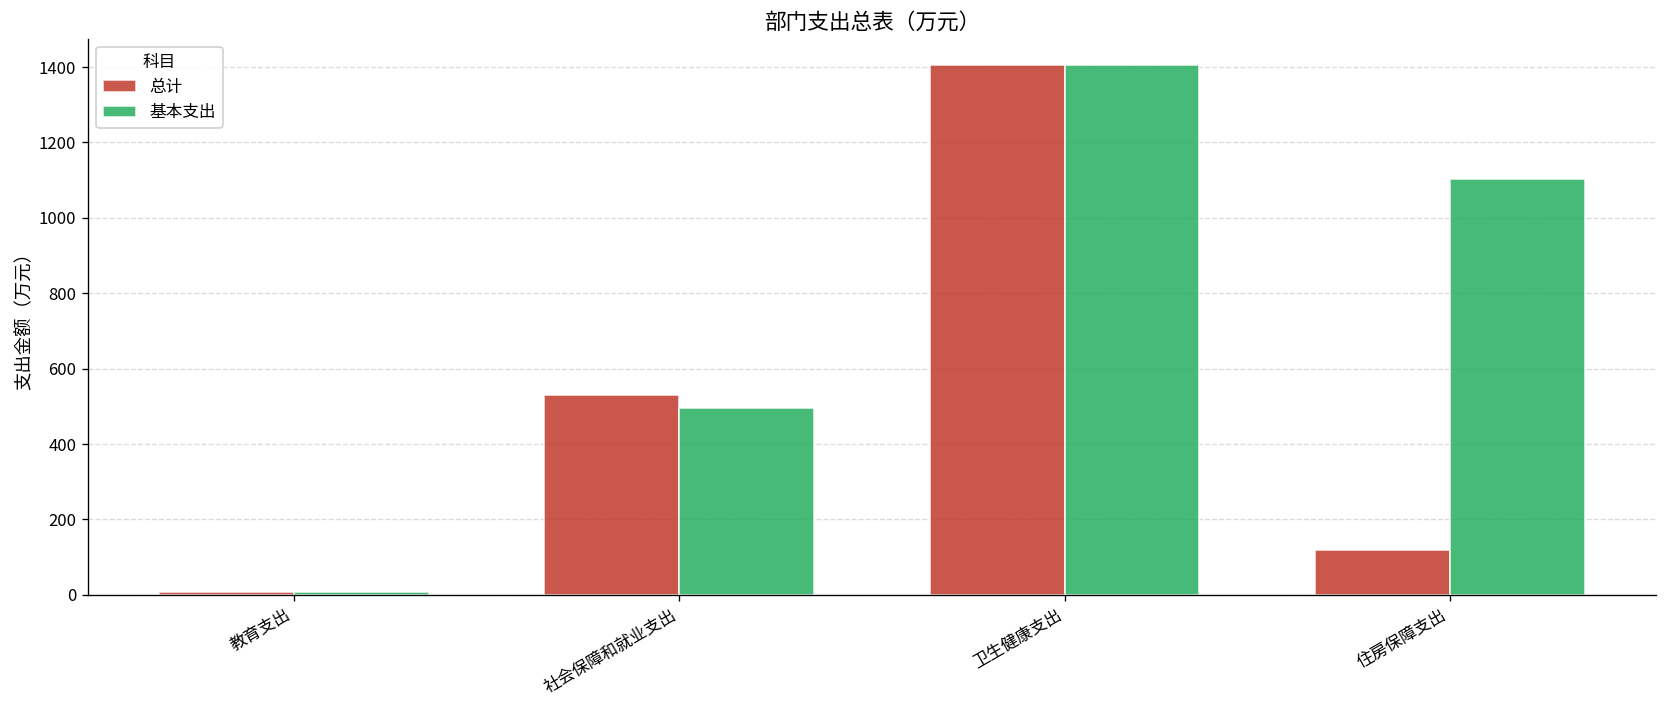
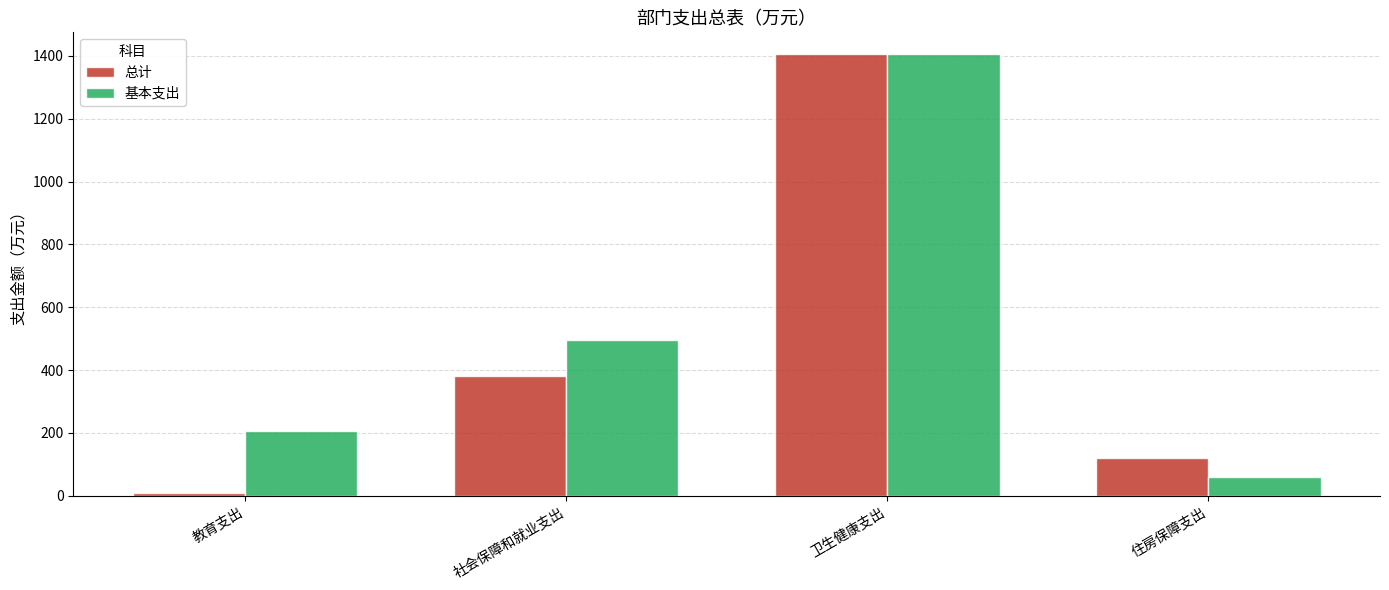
基本支出, 教育支出: 10 -> 200
总计, 社会保障和就业支出: 530 -> 380
基本支出, 住房保障支出: 1100 -> 60
